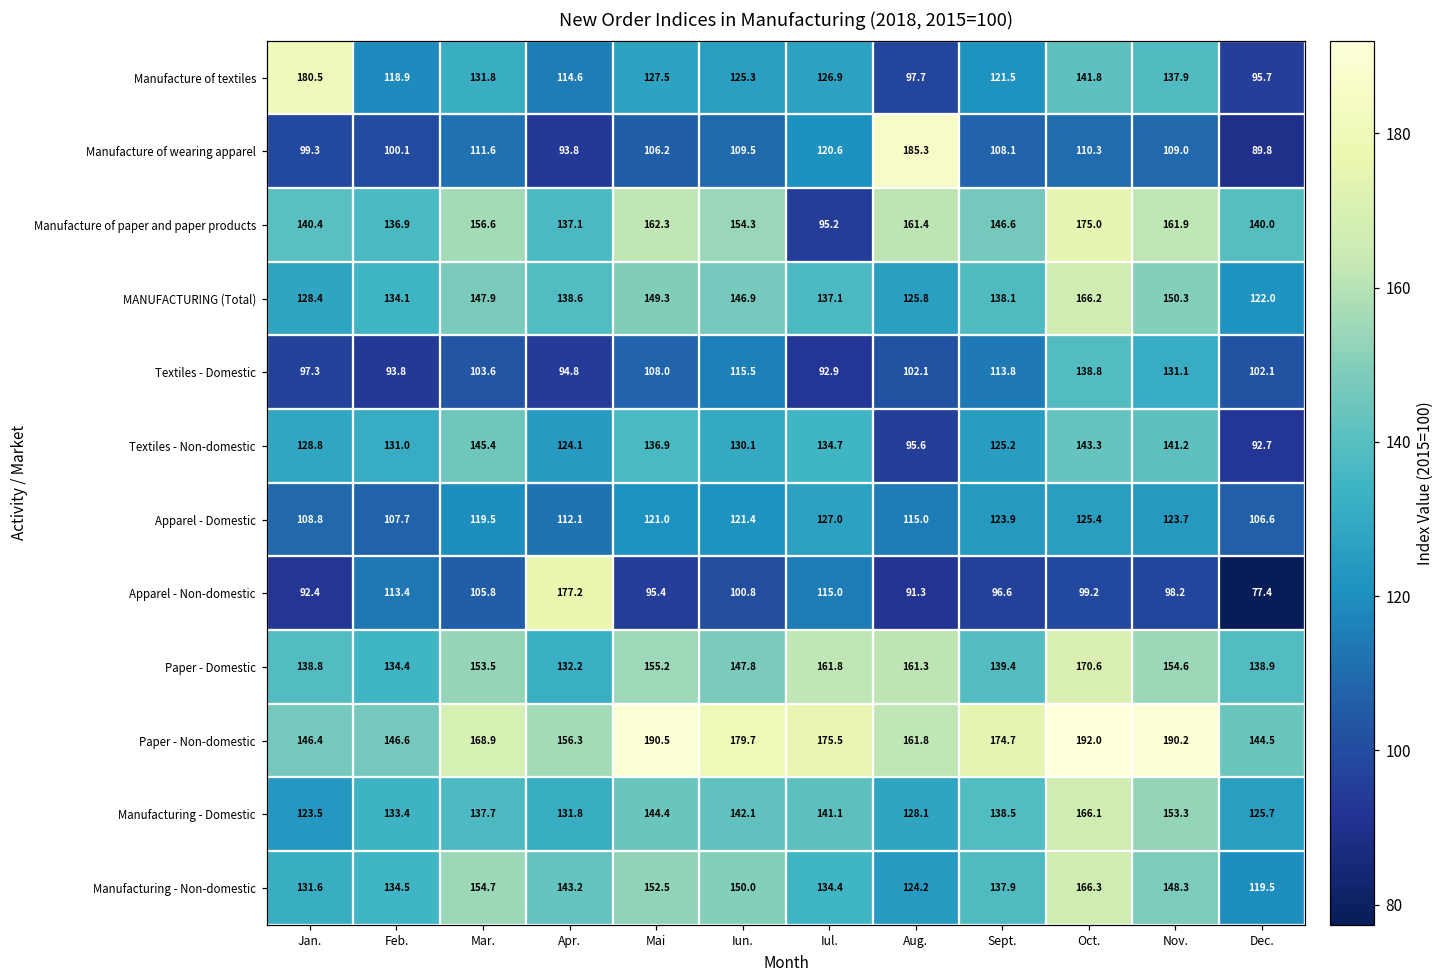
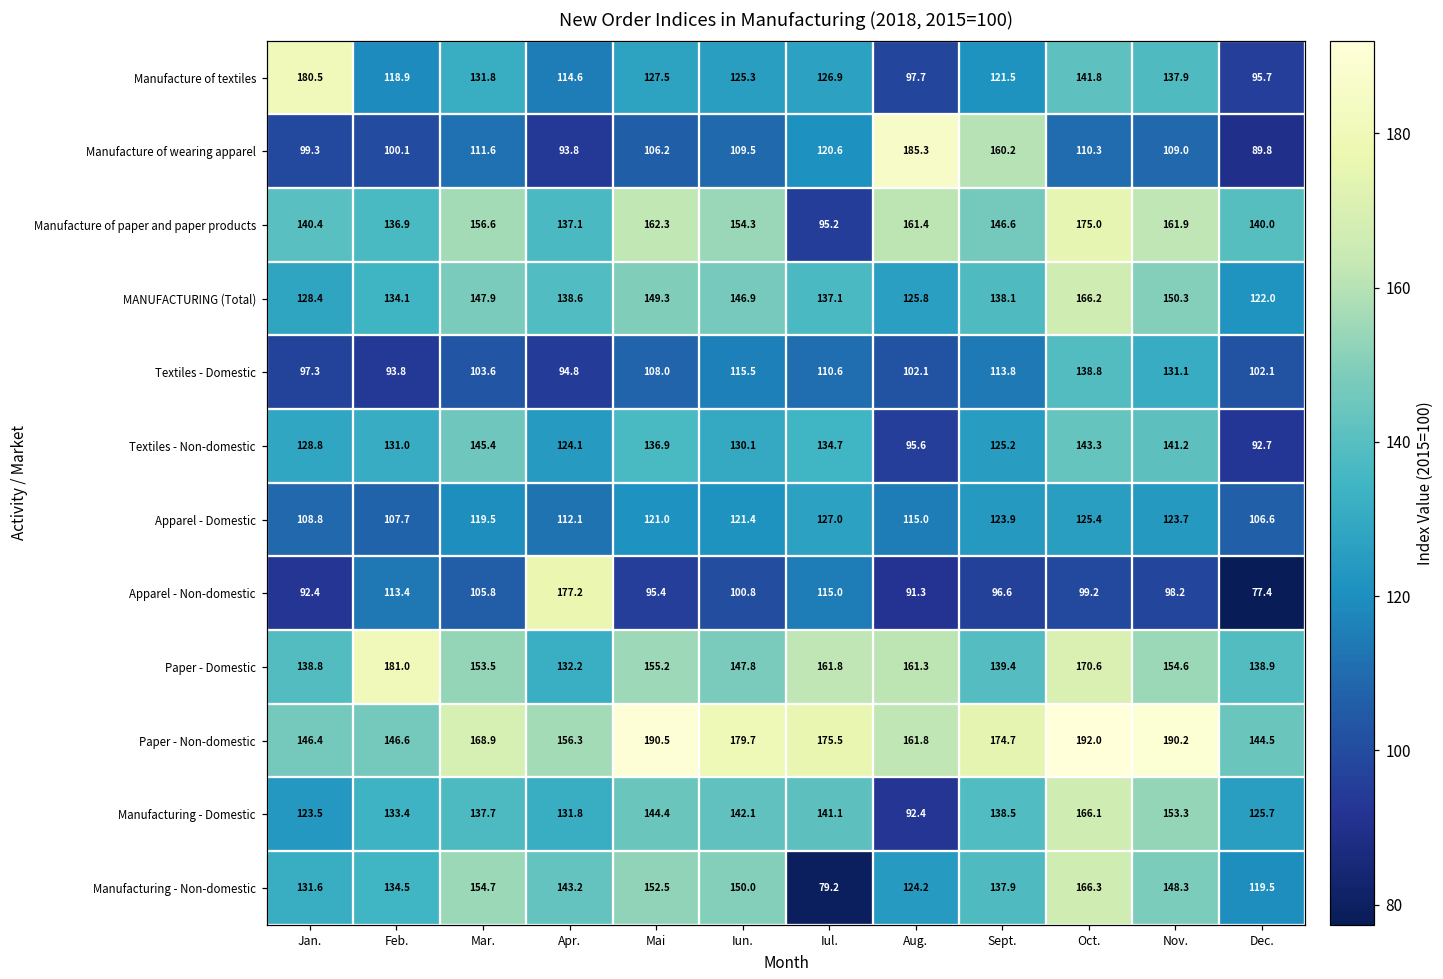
Manufacture of wearing apparel, Sept.: 108.1 -> 160.2
Textiles - Domestic, Iul.: 92.9 -> 110.6
Paper - Domestic, Feb.: 134.4 -> 181.0
Manufacturing - Domestic, Aug.: 128.1 -> 92.4
Manufacturing - Non-domestic, Iul.: 134.4 -> 79.2
